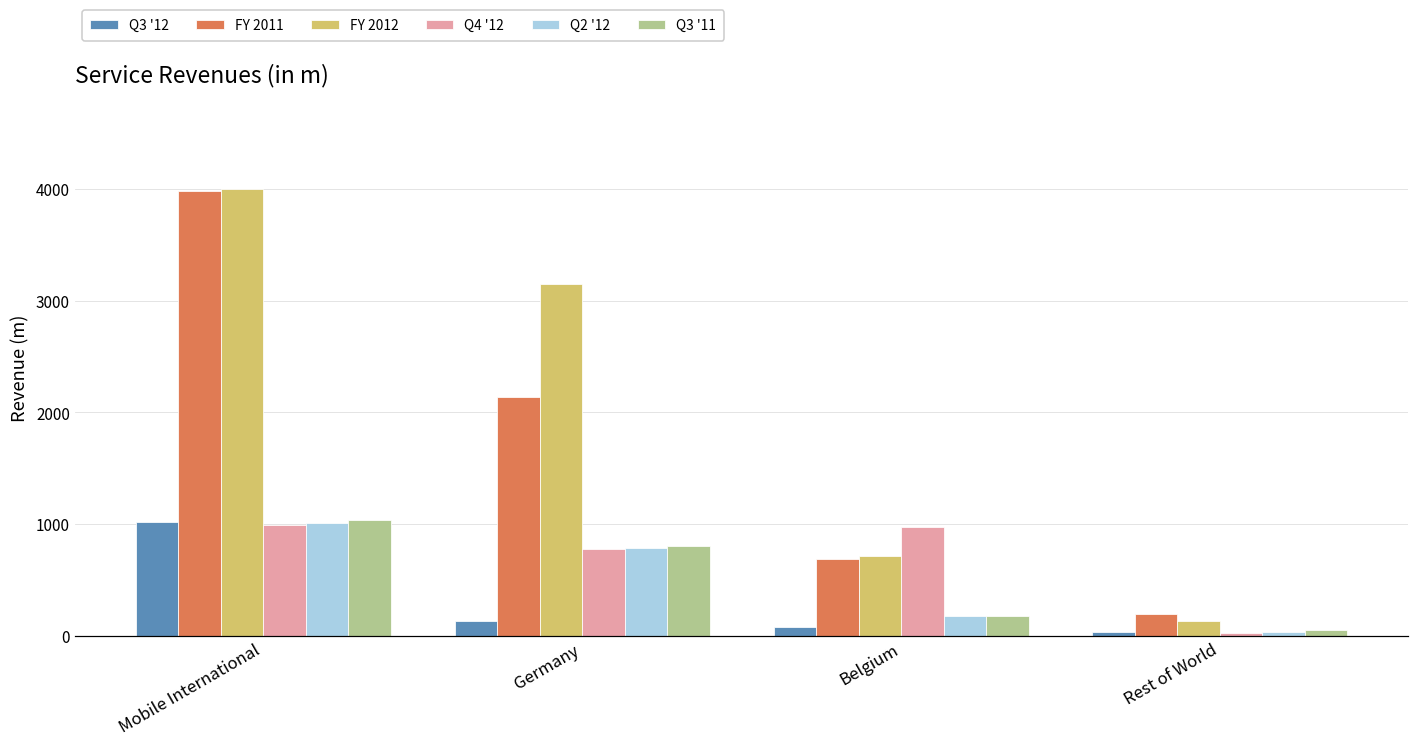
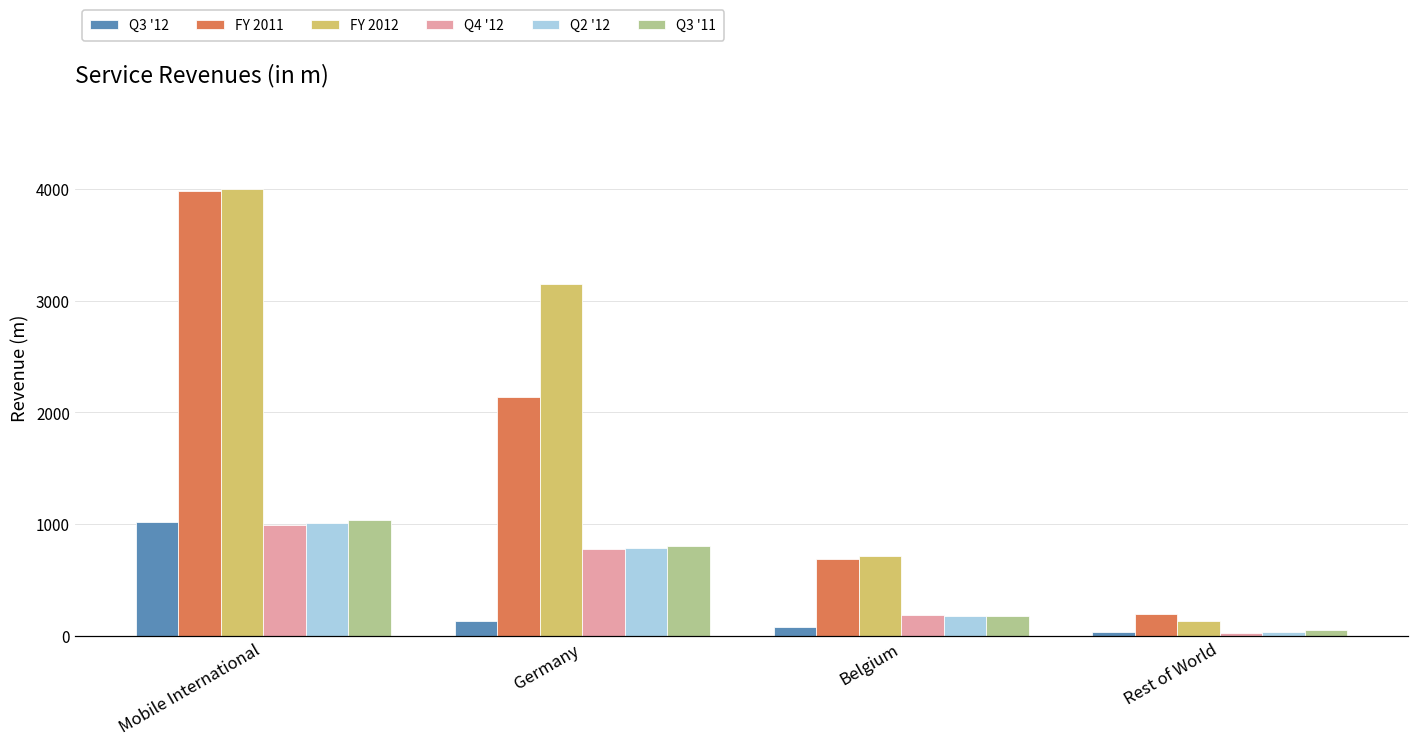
Q4 '12, Belgium: 980 -> 190
